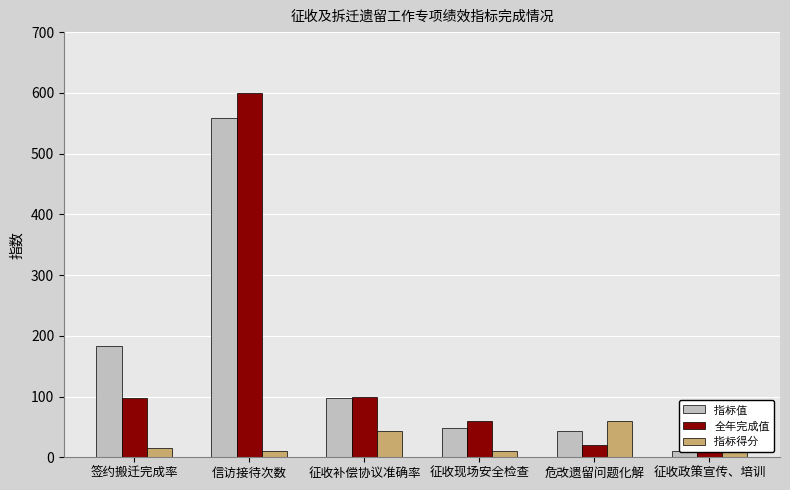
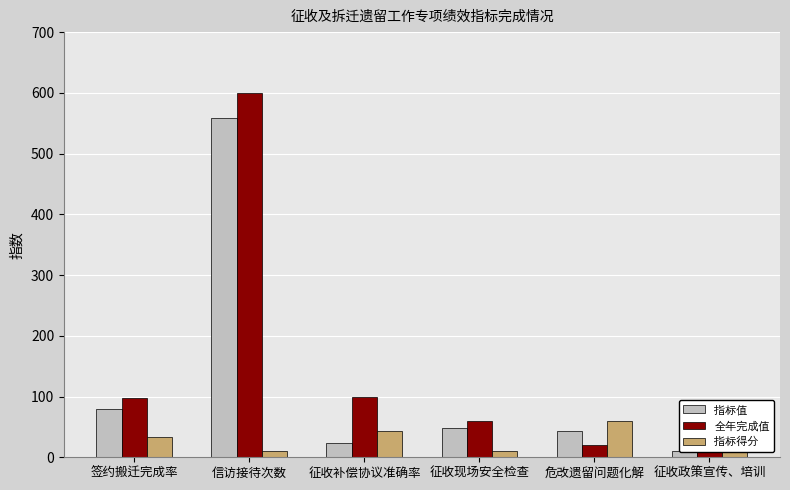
指标值, 签约搬迁完成率: 180 -> 80
指标得分, 签约搬迁完成率: 20 -> 30
指标值, 征收补偿协议准确率: 100 -> 20
